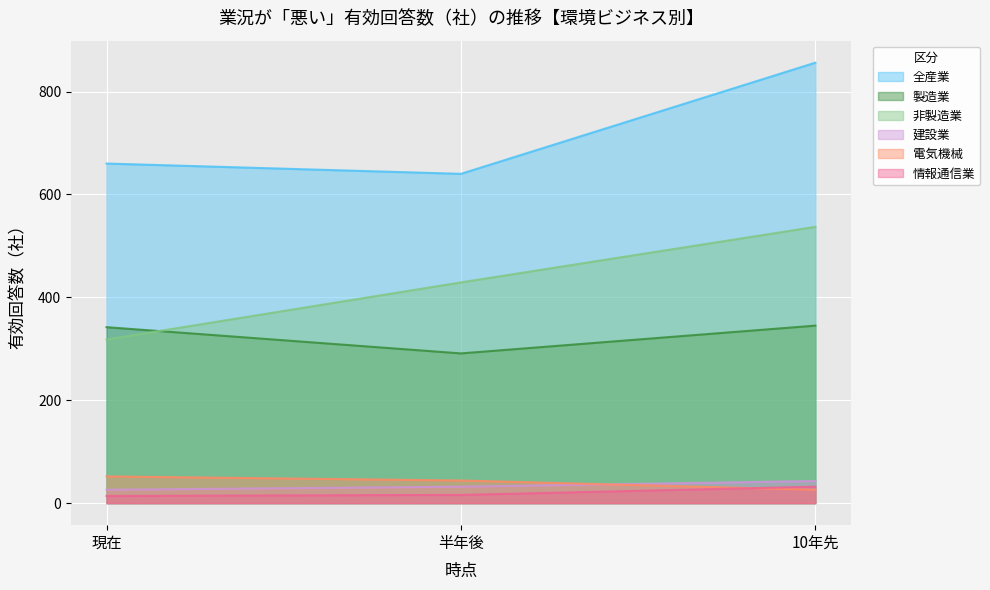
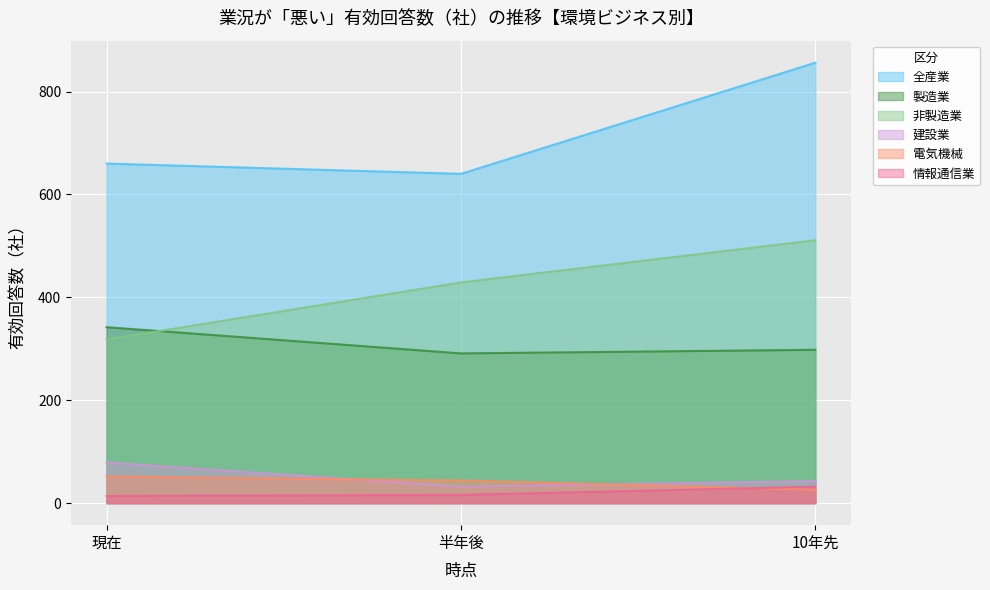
建設業, 現在: 30 -> 80
製造業, 10年先: 350 -> 300
非製造業, 10年先: 540 -> 510
